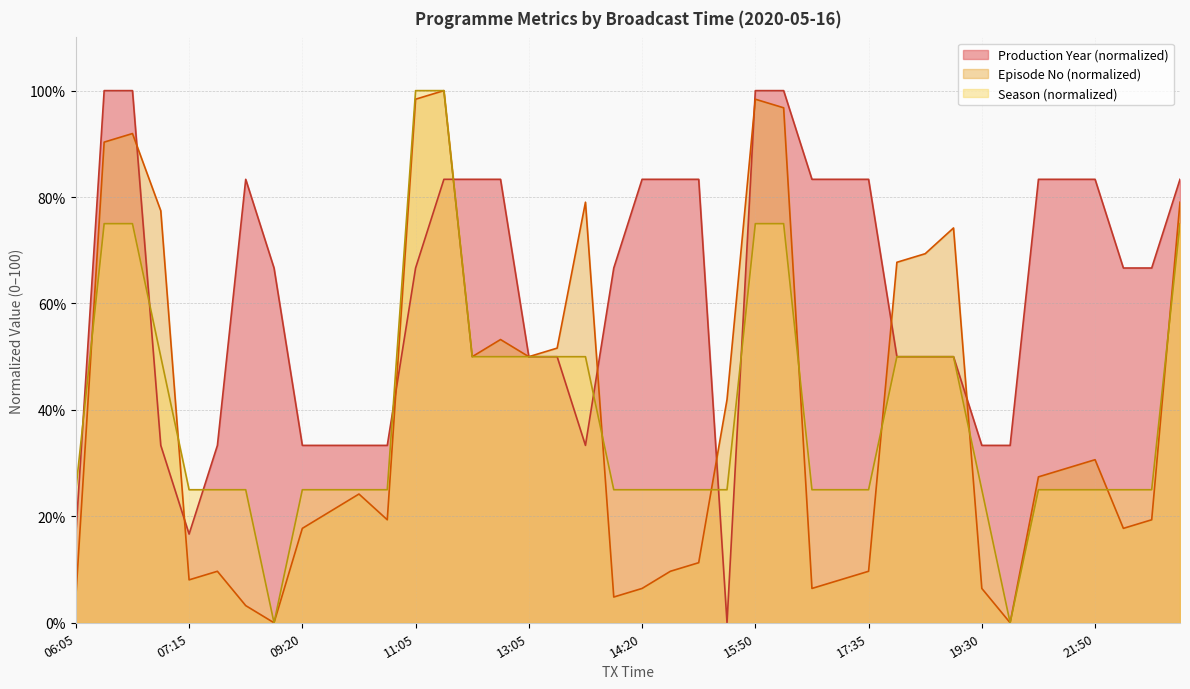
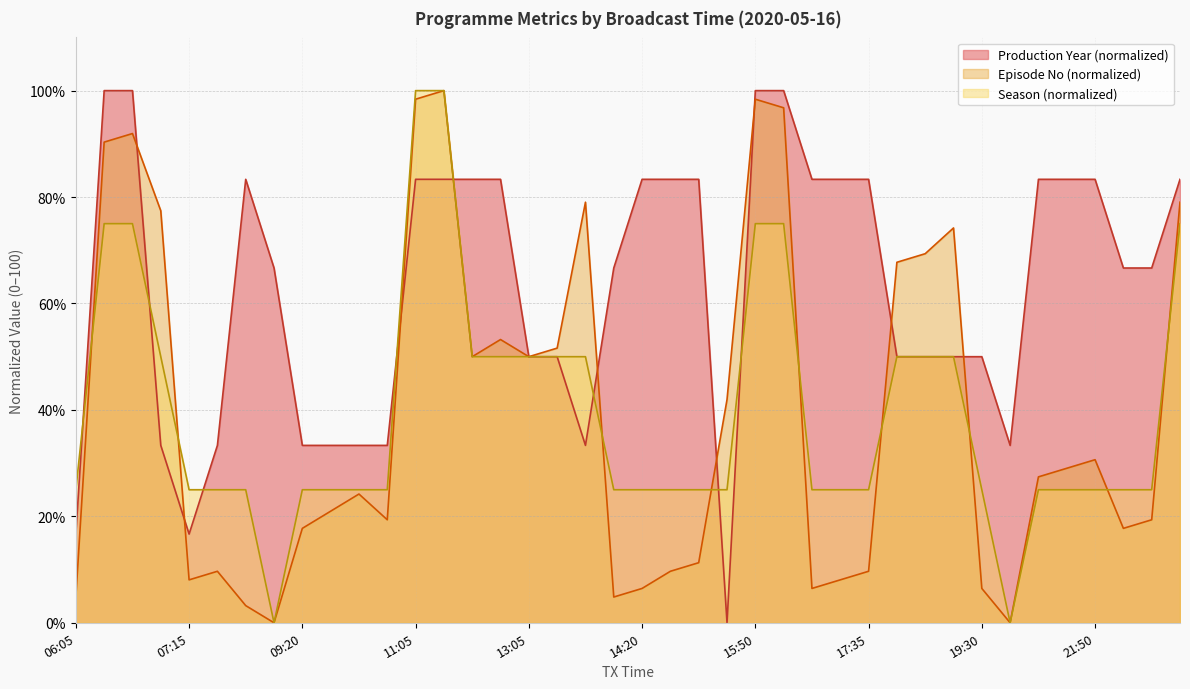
Production Year (normalized), 11:05: 67% -> 83%
Production Year (normalized), 19:30: 33% -> 50%
